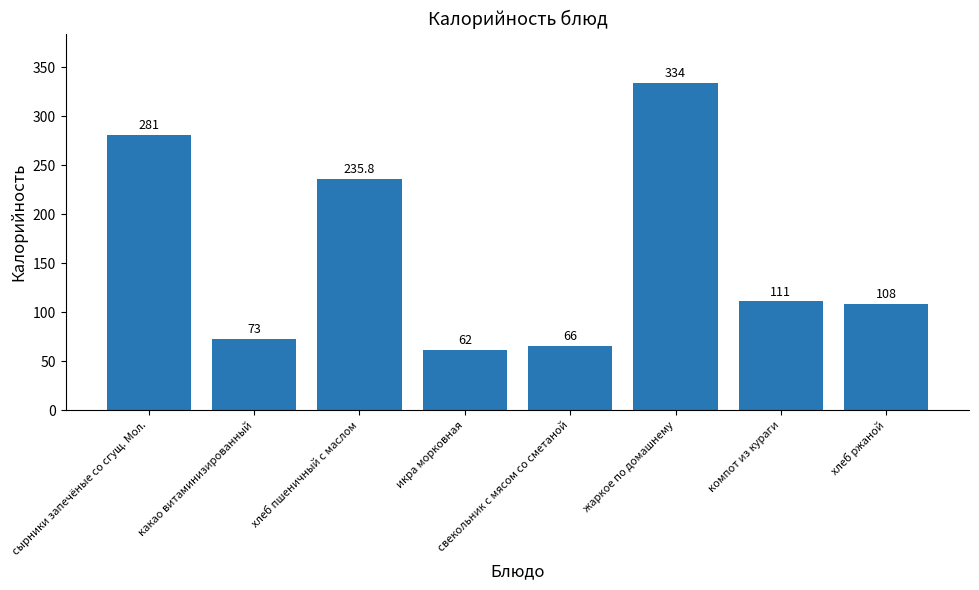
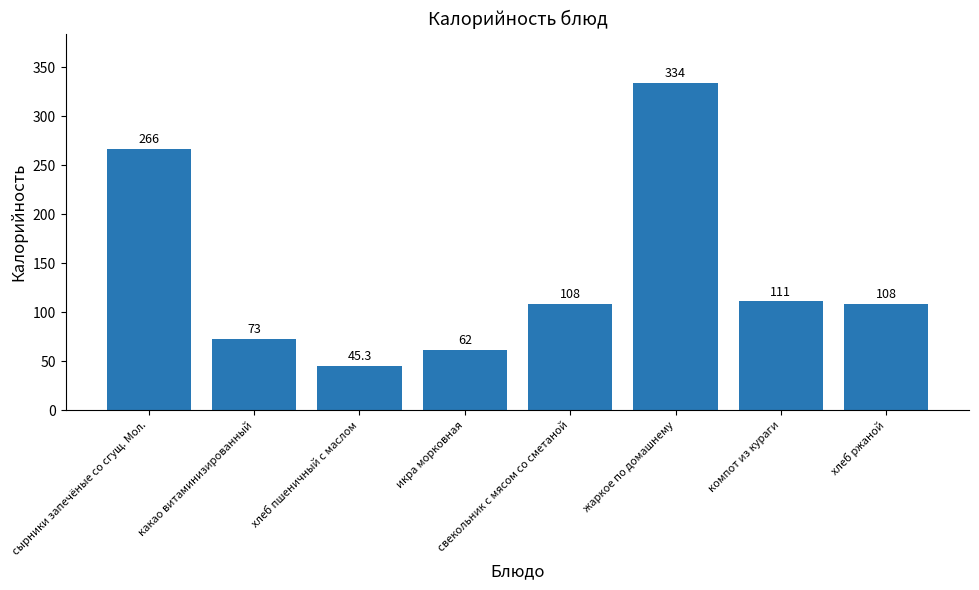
сырники запечёные со сгущ. Мол.: 281 -> 266
хлеб пшеничный с маслом: 235.8 -> 45.3
свекольник с мясом со сметаной: 66 -> 108
